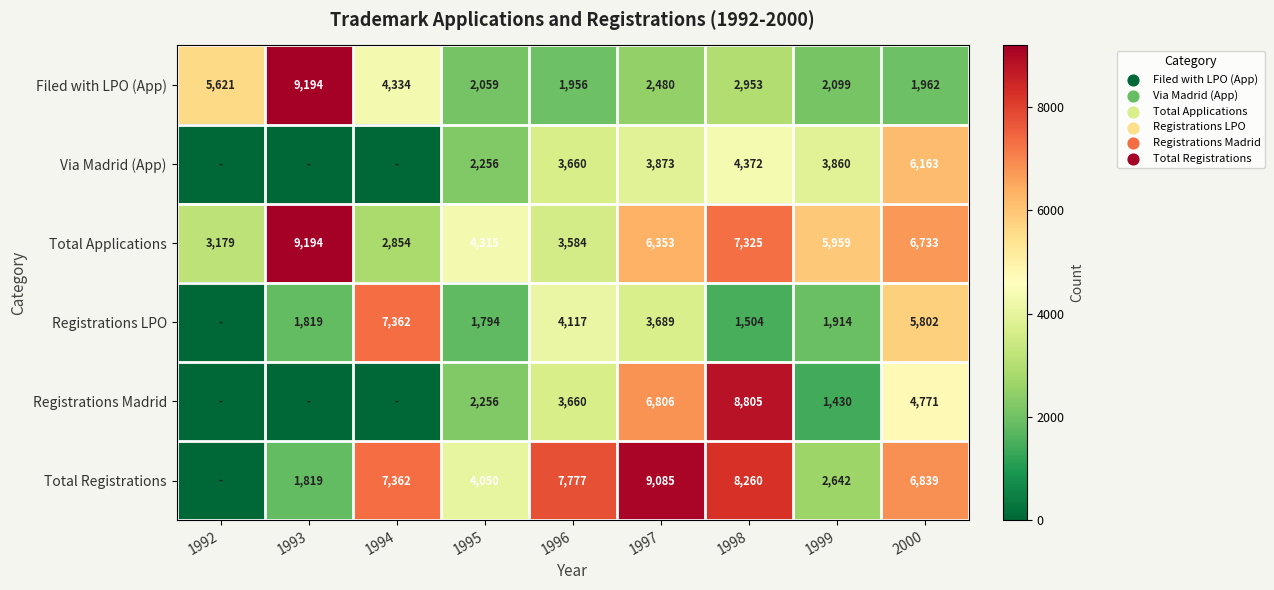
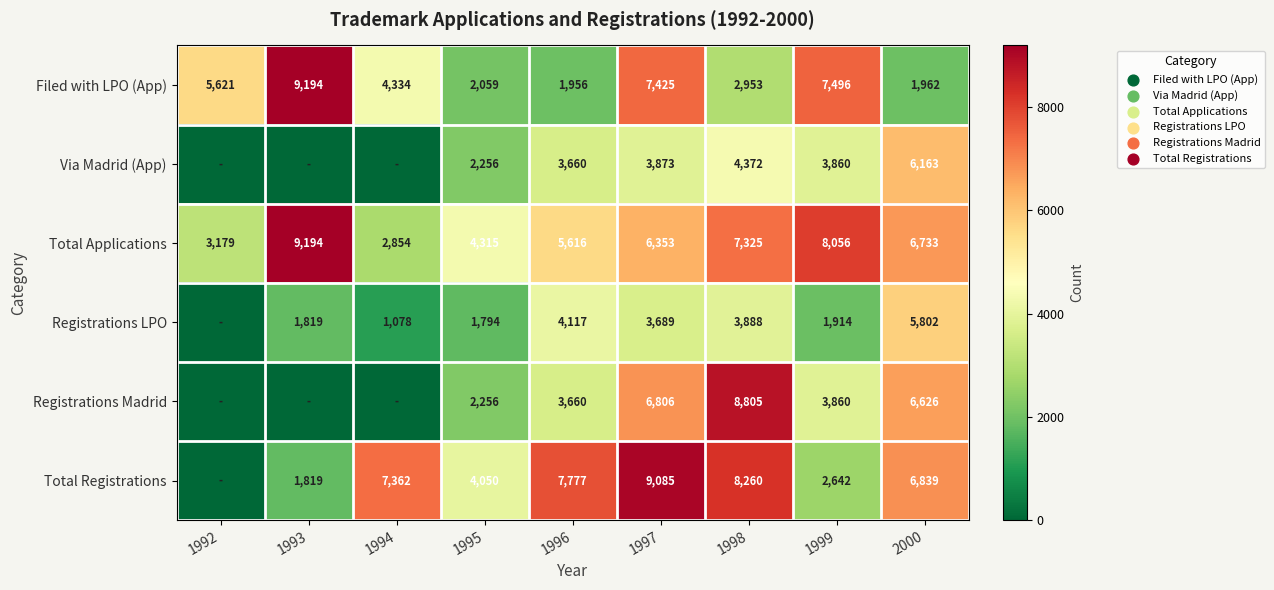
Filed with LPO (App), 1997: 2,480 -> 7,425
Filed with LPO (App), 1999: 2,099 -> 7,496
Total Applications, 1996: 3,584 -> 5,616
Total Applications, 1999: 5,959 -> 8,056
Registrations LPO, 1994: 7,362 -> 1,078
Registrations LPO, 1998: 1,504 -> 3,888
Registrations Madrid, 1999: 1,430 -> 3,860
Registrations Madrid, 2000: 4,771 -> 6,626
